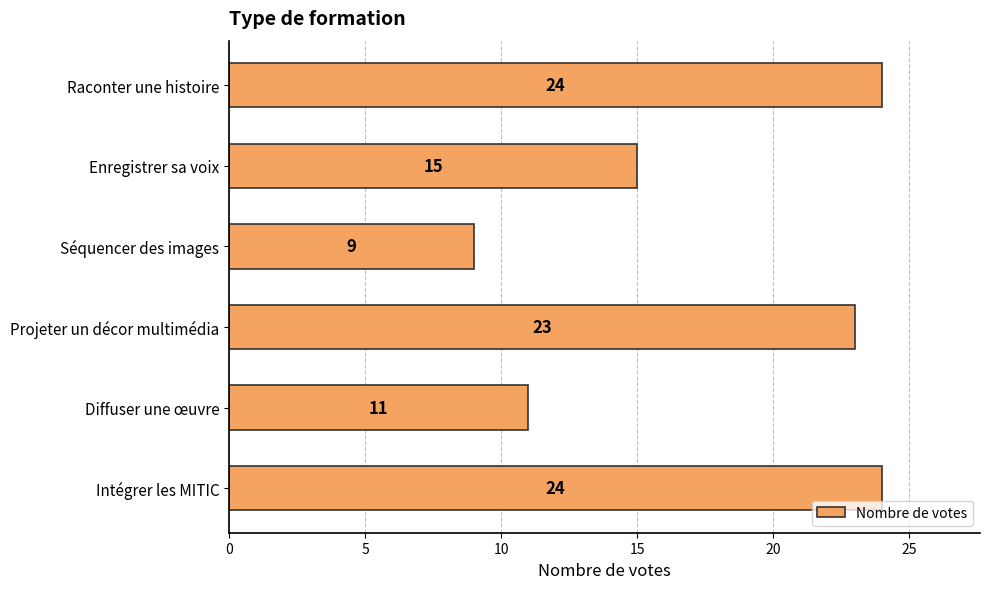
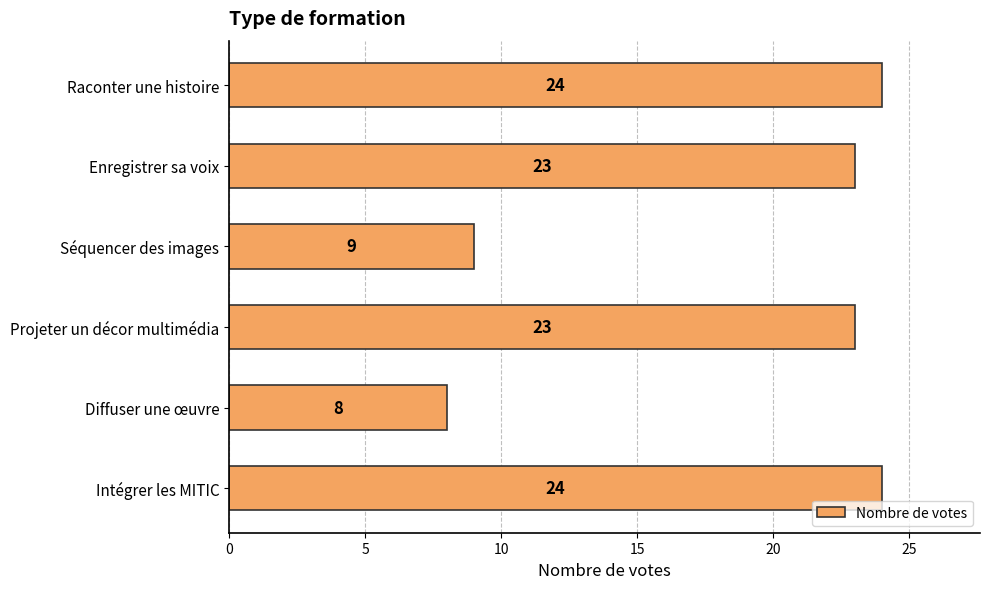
Enregistrer sa voix: 15 -> 23
Diffuser une œuvre: 11 -> 8
